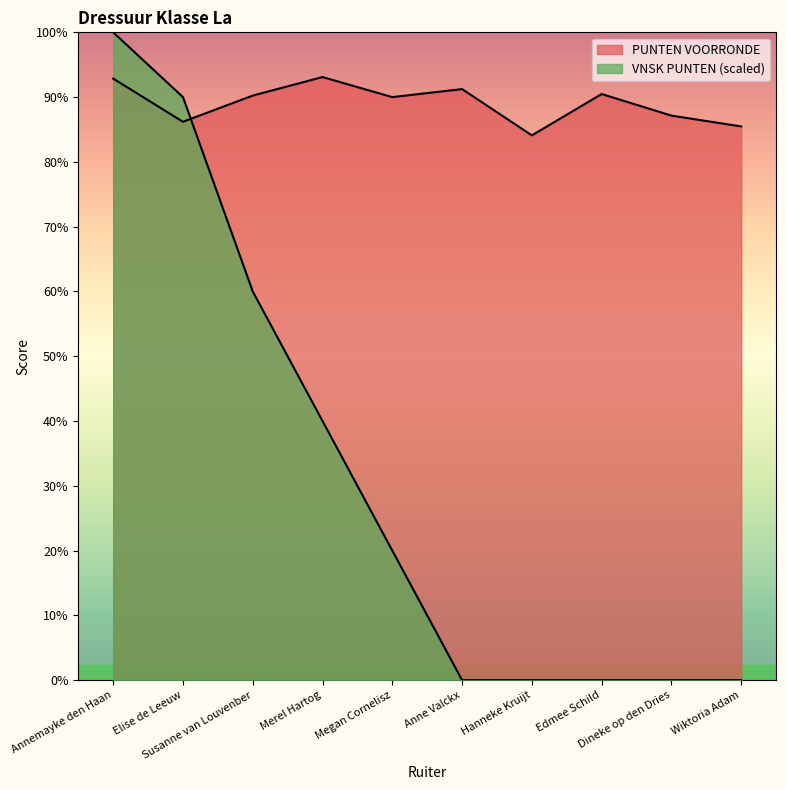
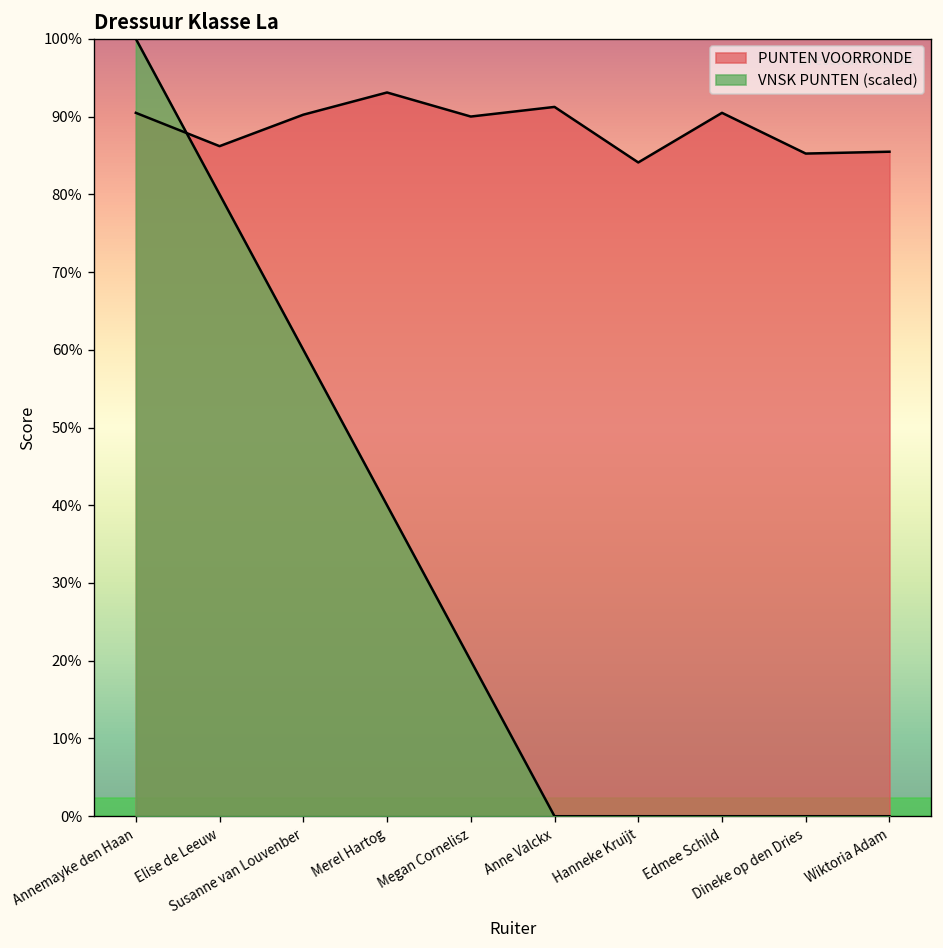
PUNTEN VOORRONDE, Annemayke den Haan: 93% -> 90%
VNSK PUNTEN (scaled), Elise de Leeuw: 90% -> 80%
PUNTEN VOORRONDE, Dineke op den Dries: 87% -> 85%
